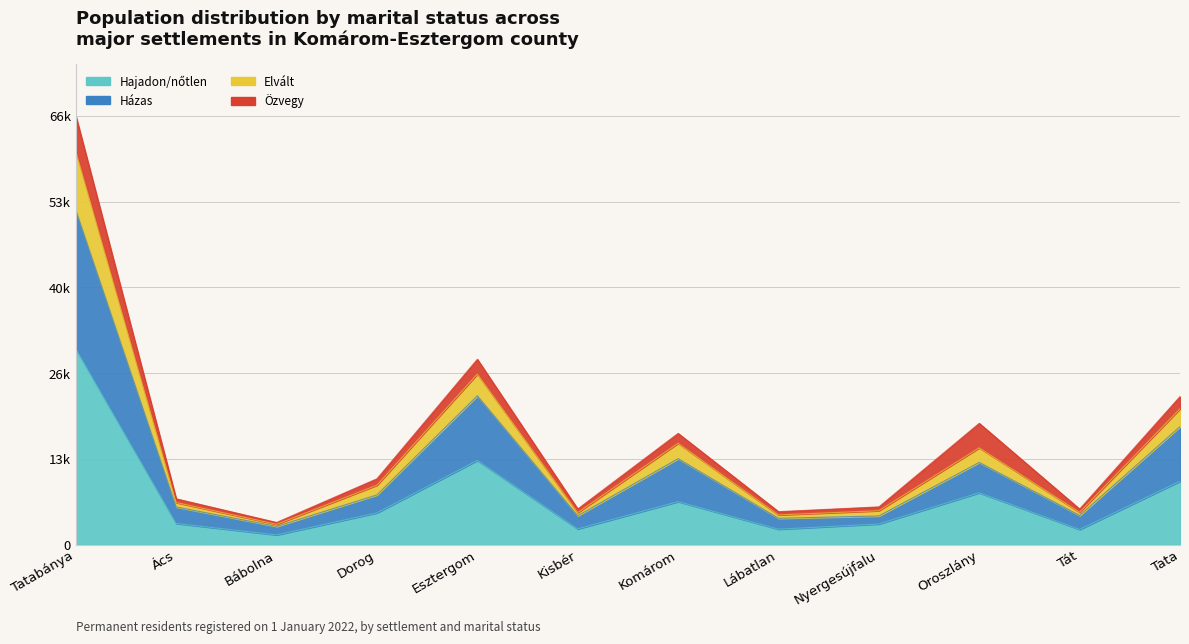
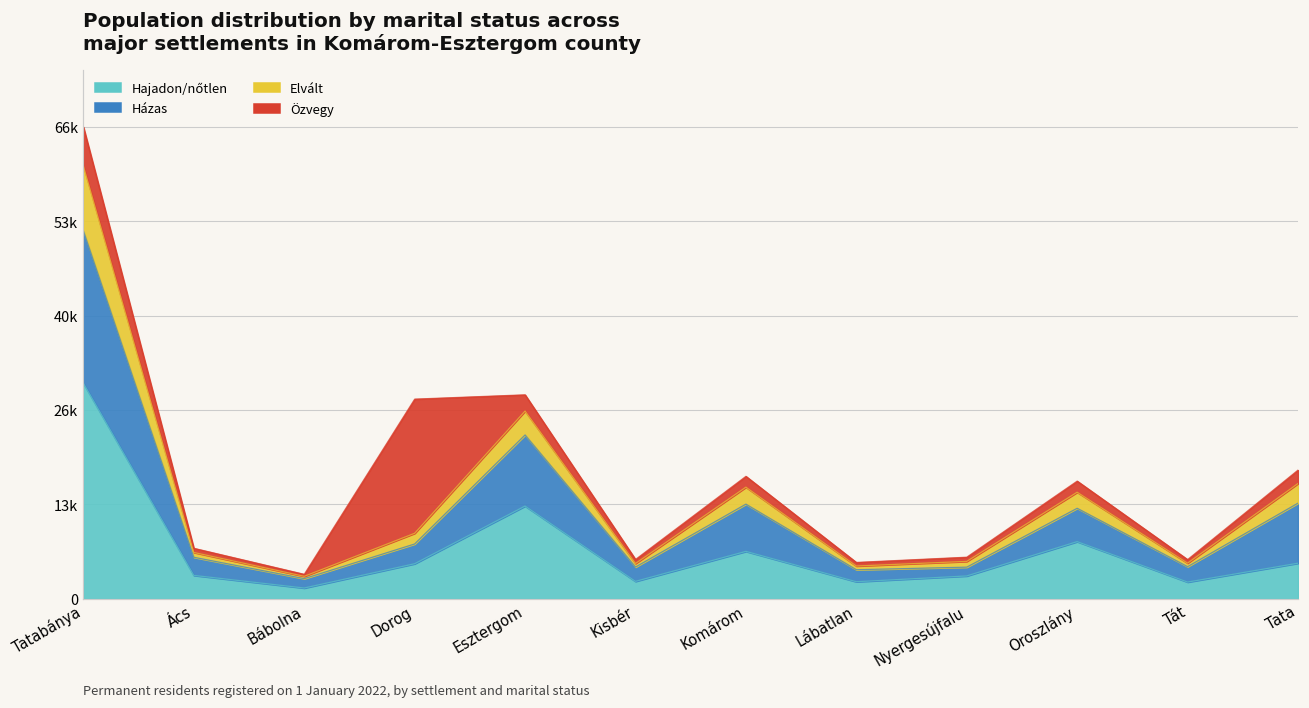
Özvegy, Dorog: 1000 -> 19000
Özvegy, Oroszlány: 4000 -> 2000
Hajadon/nőtlen, Tata: 10000 -> 5000
